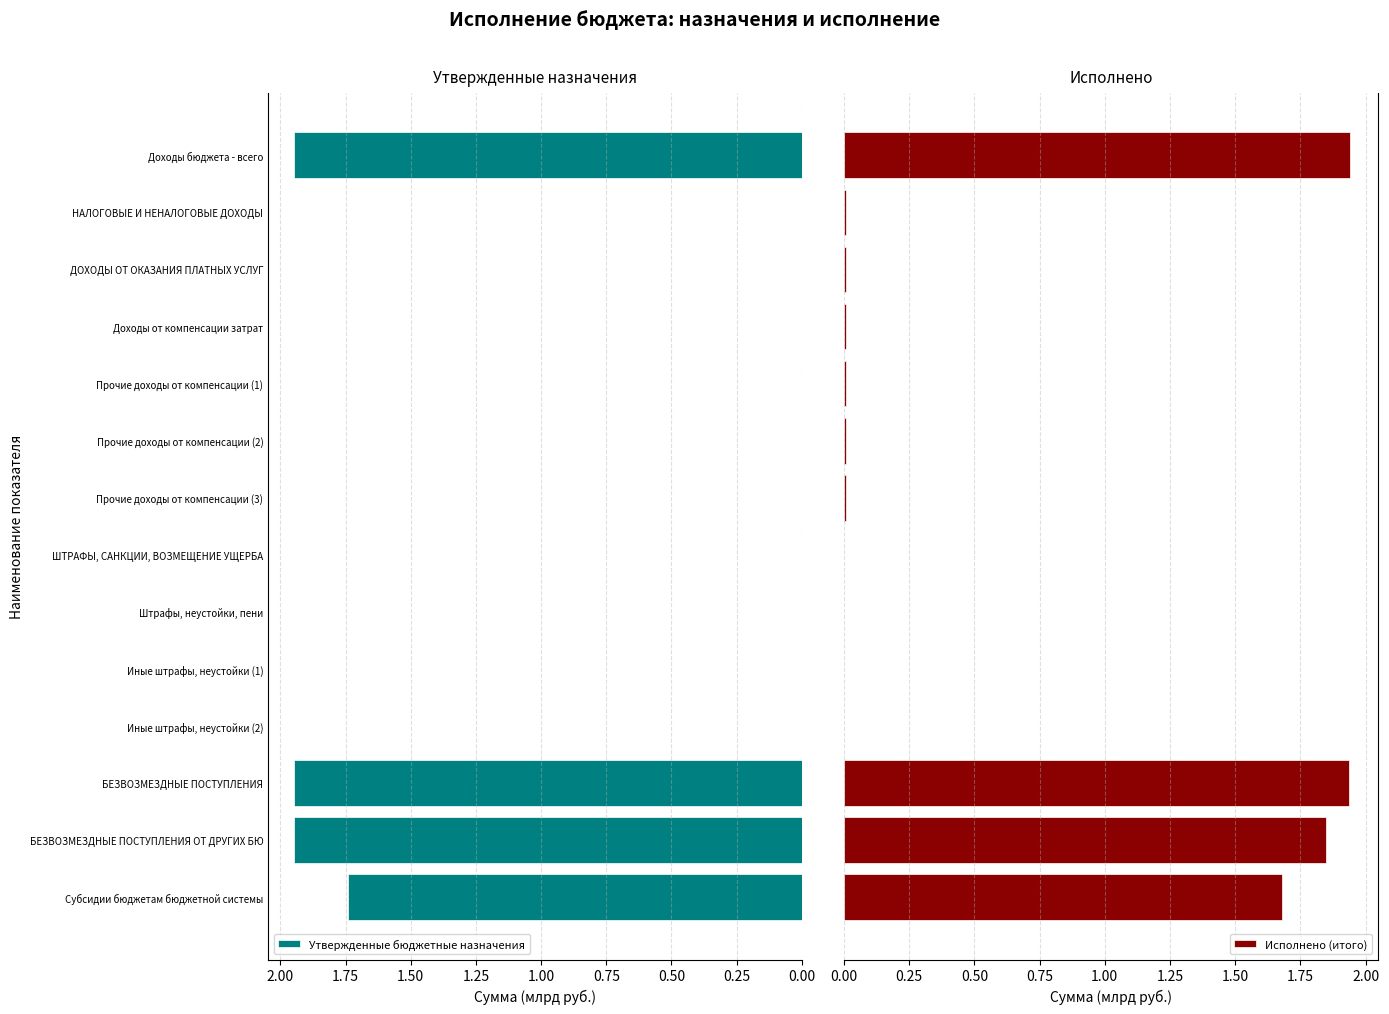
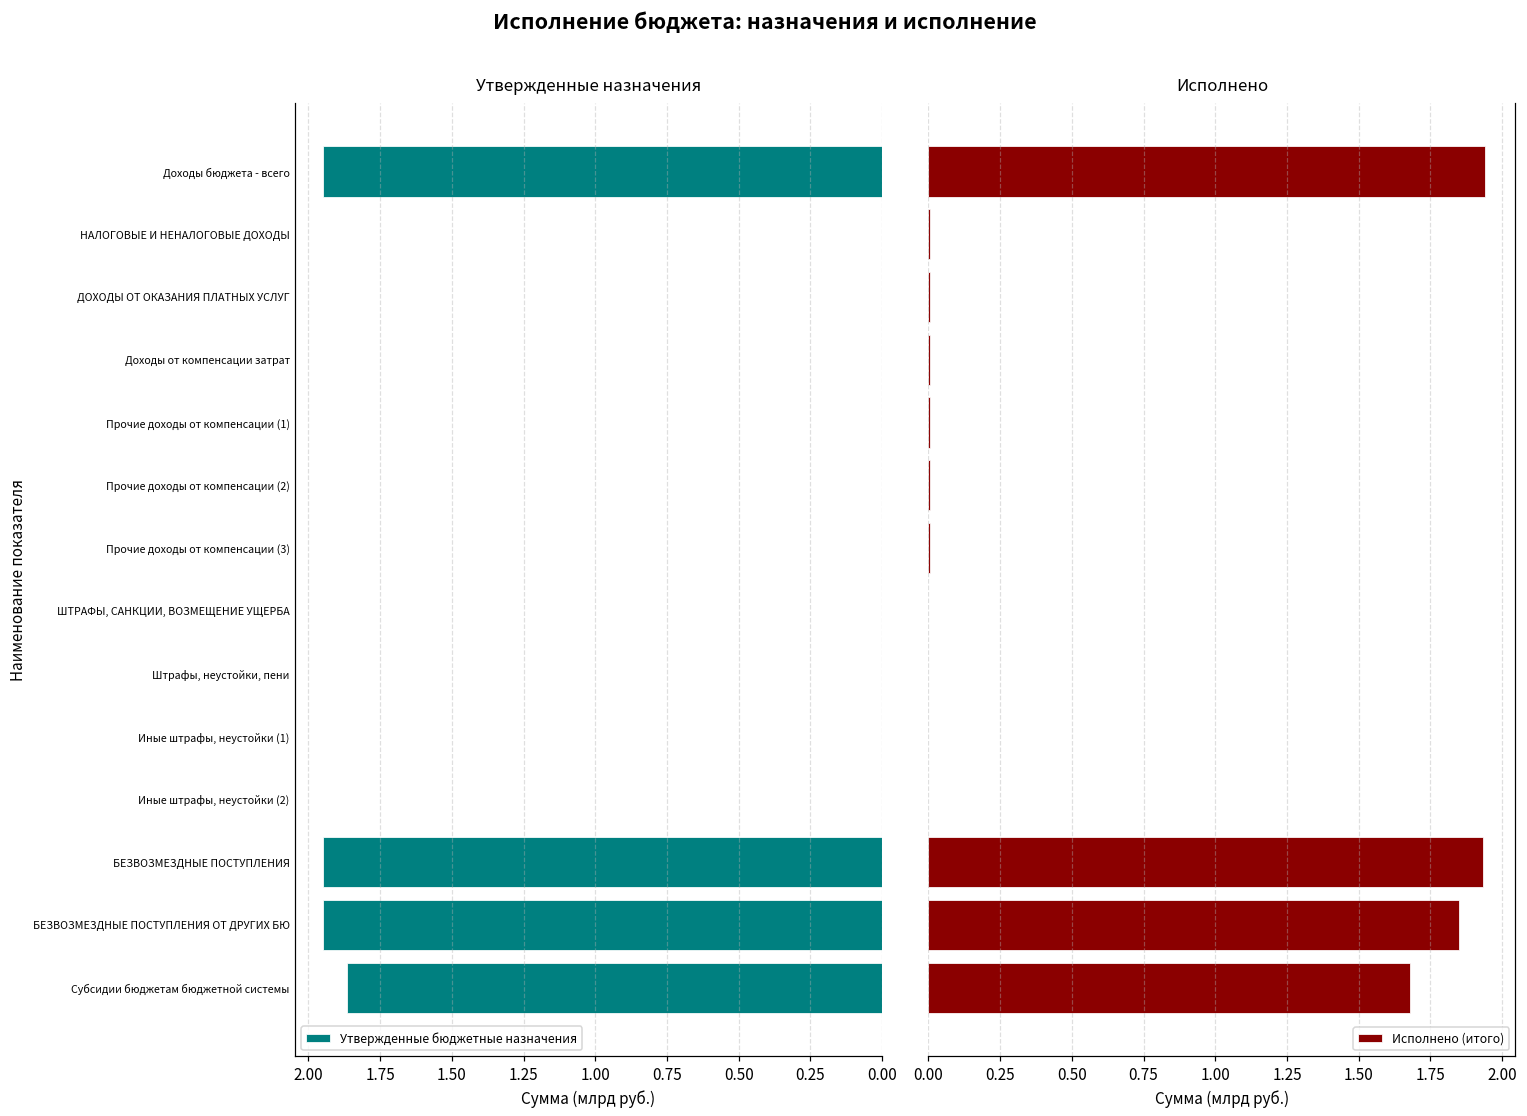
Утвержденные назначения, Субсидии бюджетам бюджетной системы: 1.74 -> 1.86
